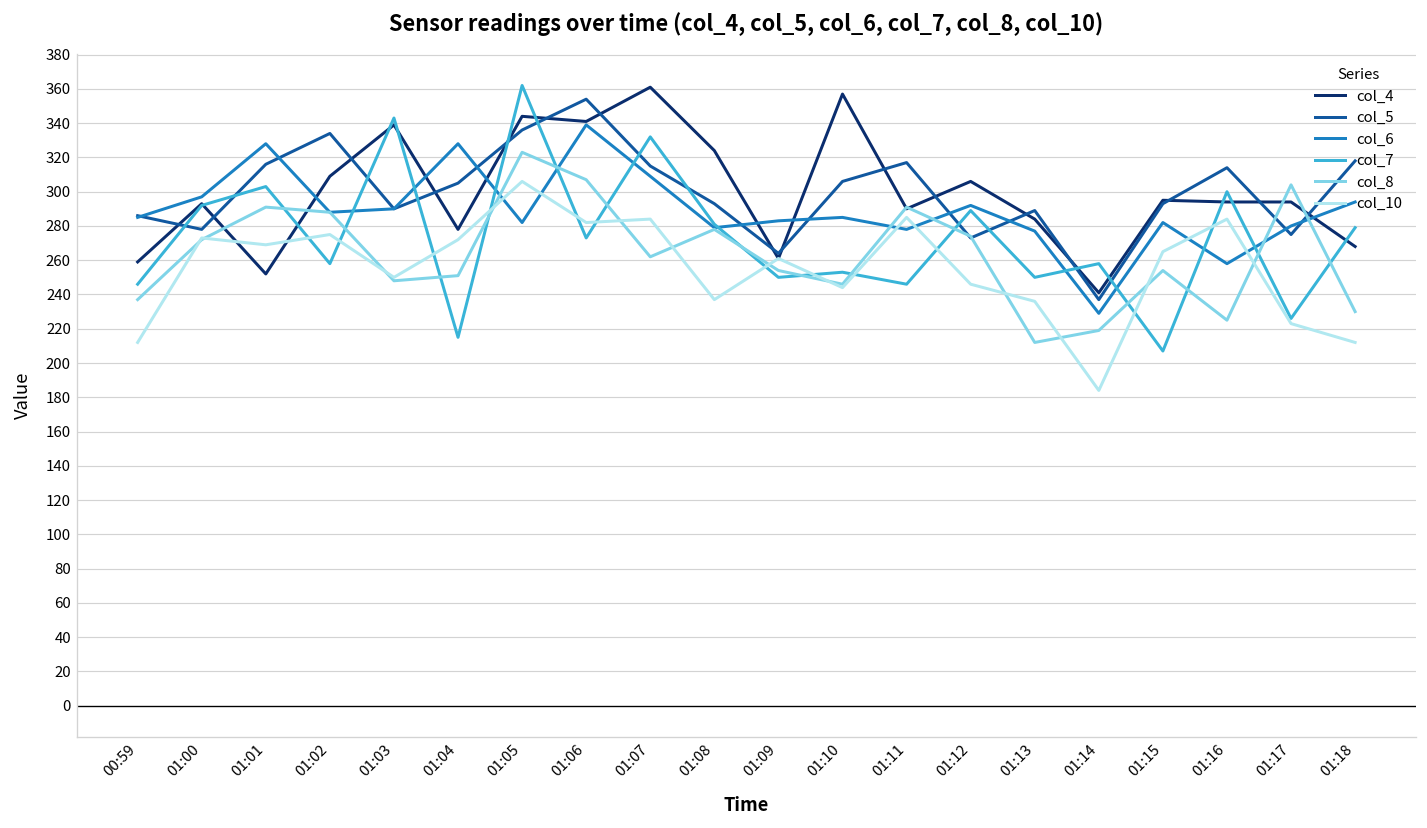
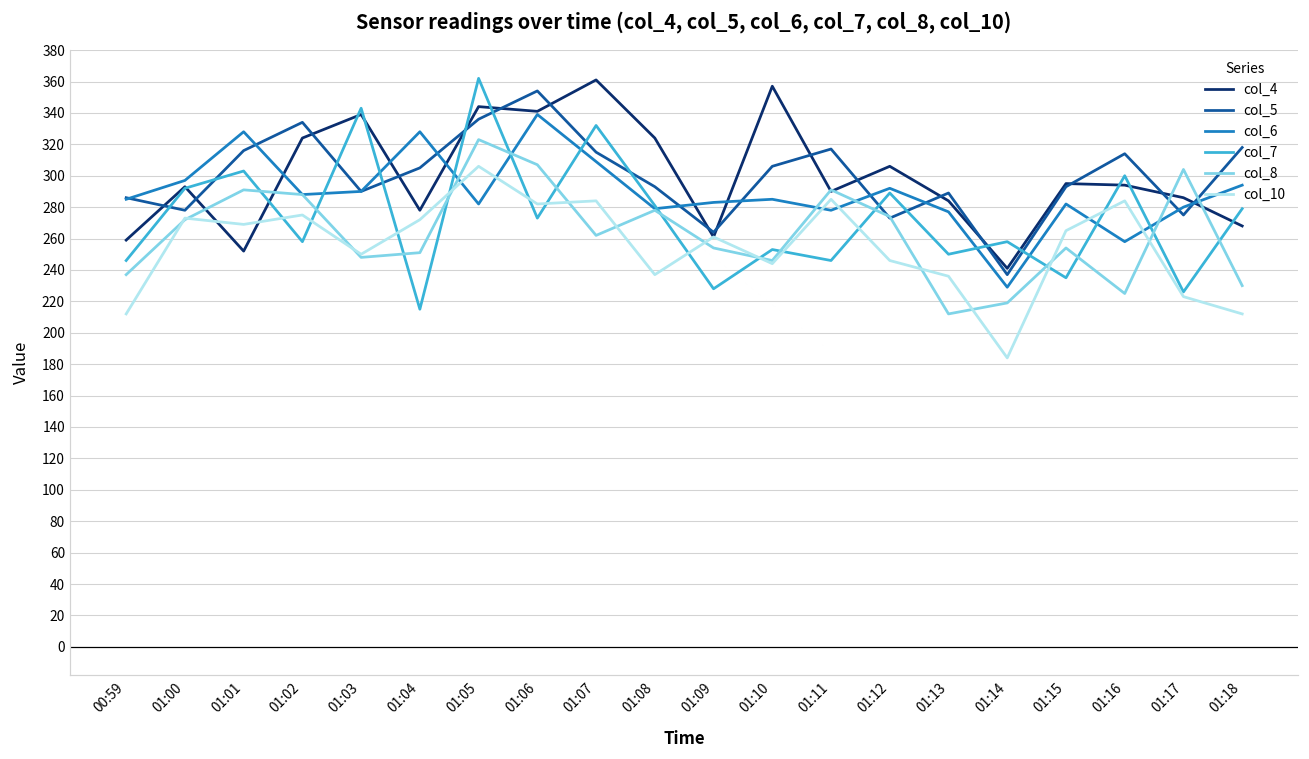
col_4, 01:02: 309 -> 324
col_7, 01:09: 250 -> 228
col_7, 01:15: 207 -> 235
col_4, 01:17: 294 -> 286
